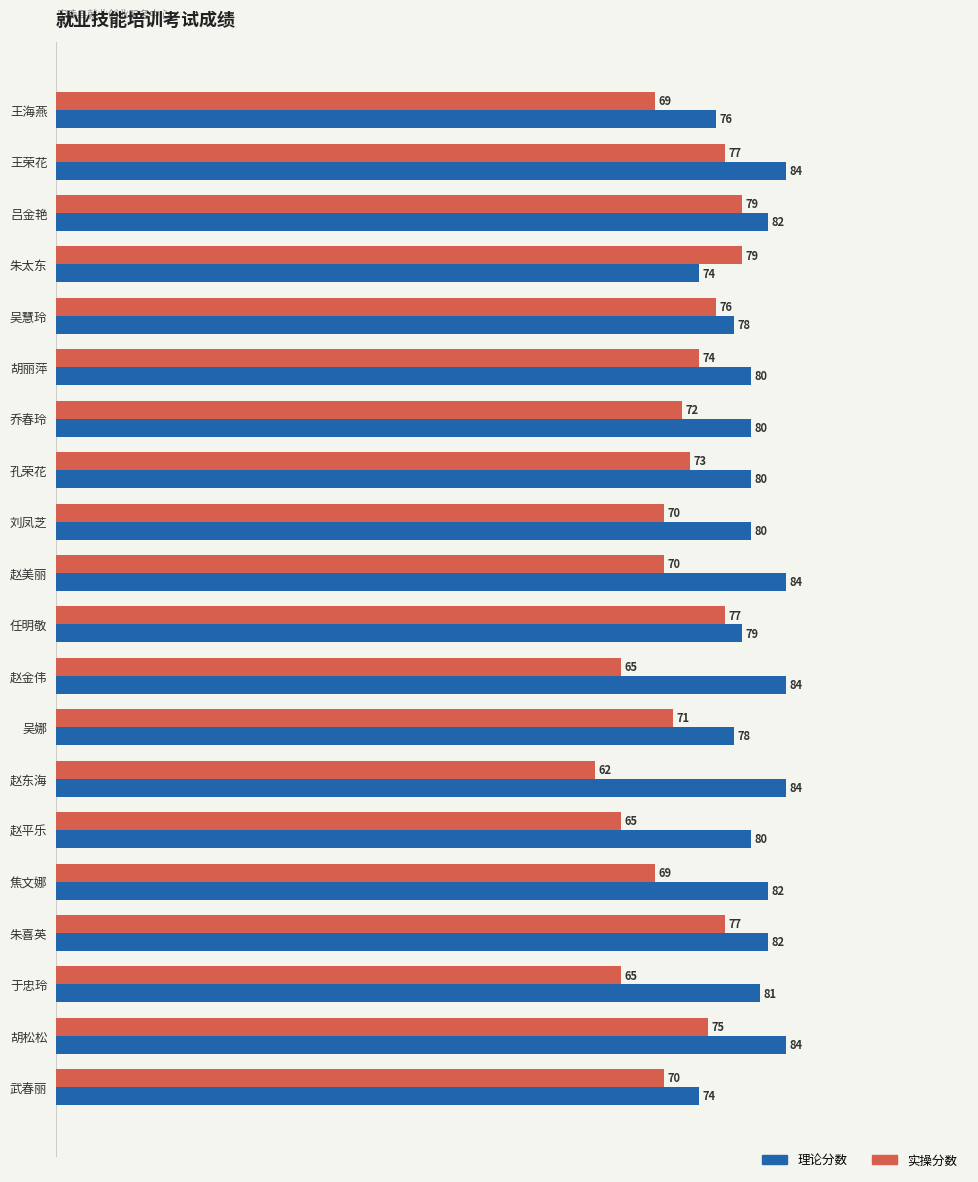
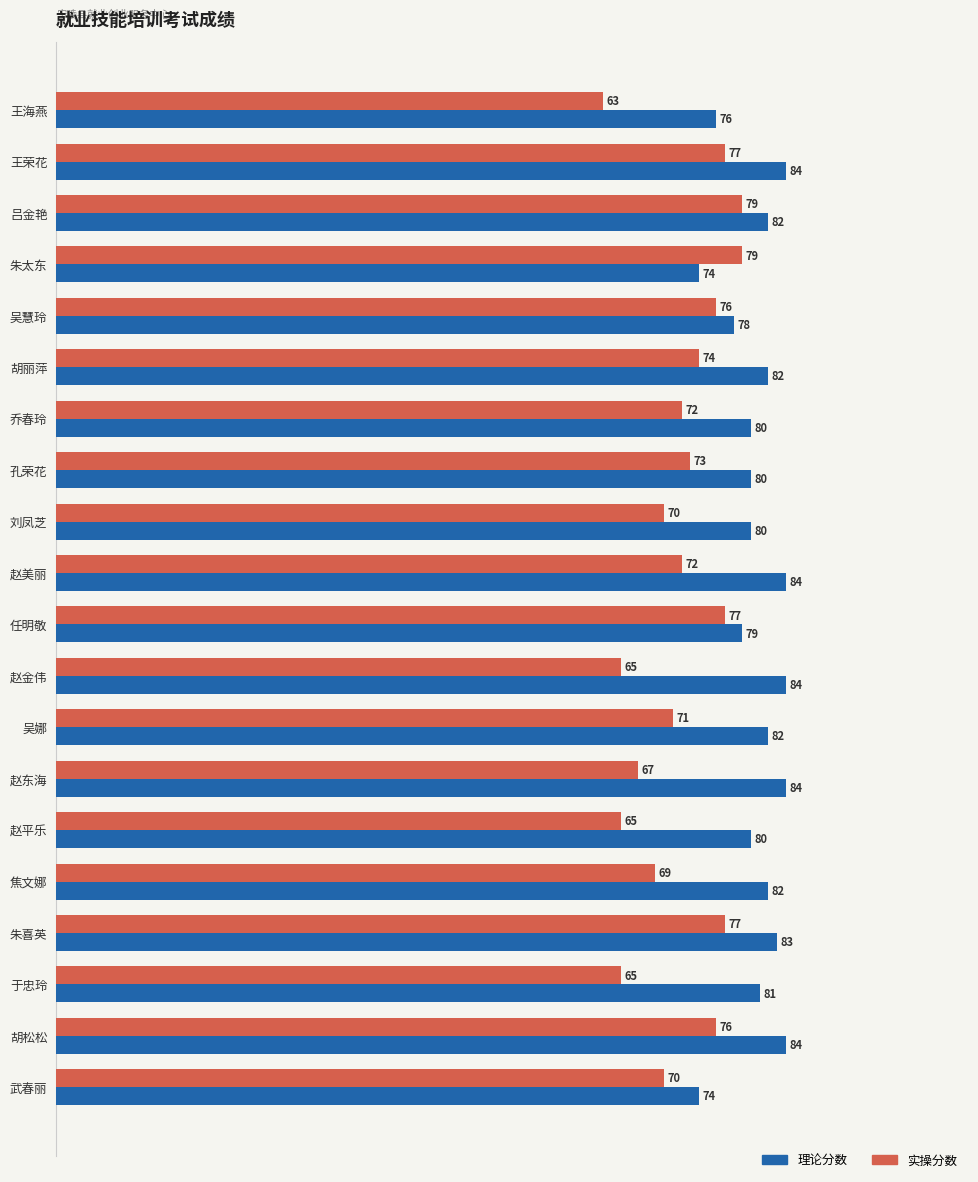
实操分数, 王海燕: 69 -> 63
理论分数, 胡丽萍: 80 -> 82
实操分数, 赵美丽: 70 -> 72
理论分数, 吴娜: 78 -> 82
实操分数, 赵东海: 62 -> 67
理论分数, 朱喜英: 82 -> 83
实操分数, 胡松松: 75 -> 76
